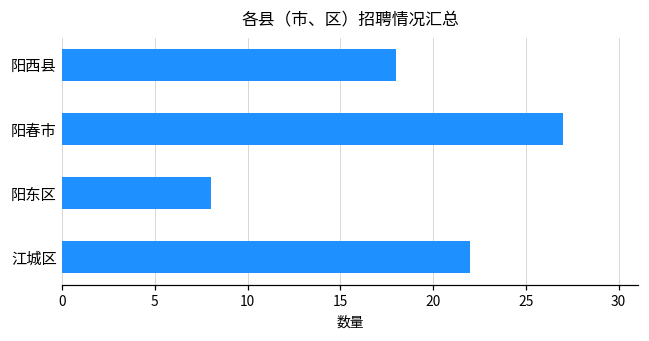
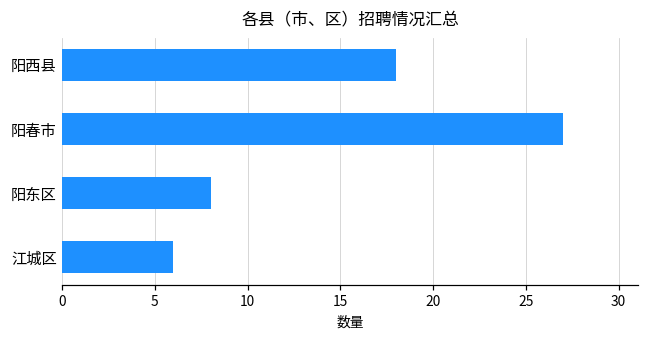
江城区: 22 -> 6
